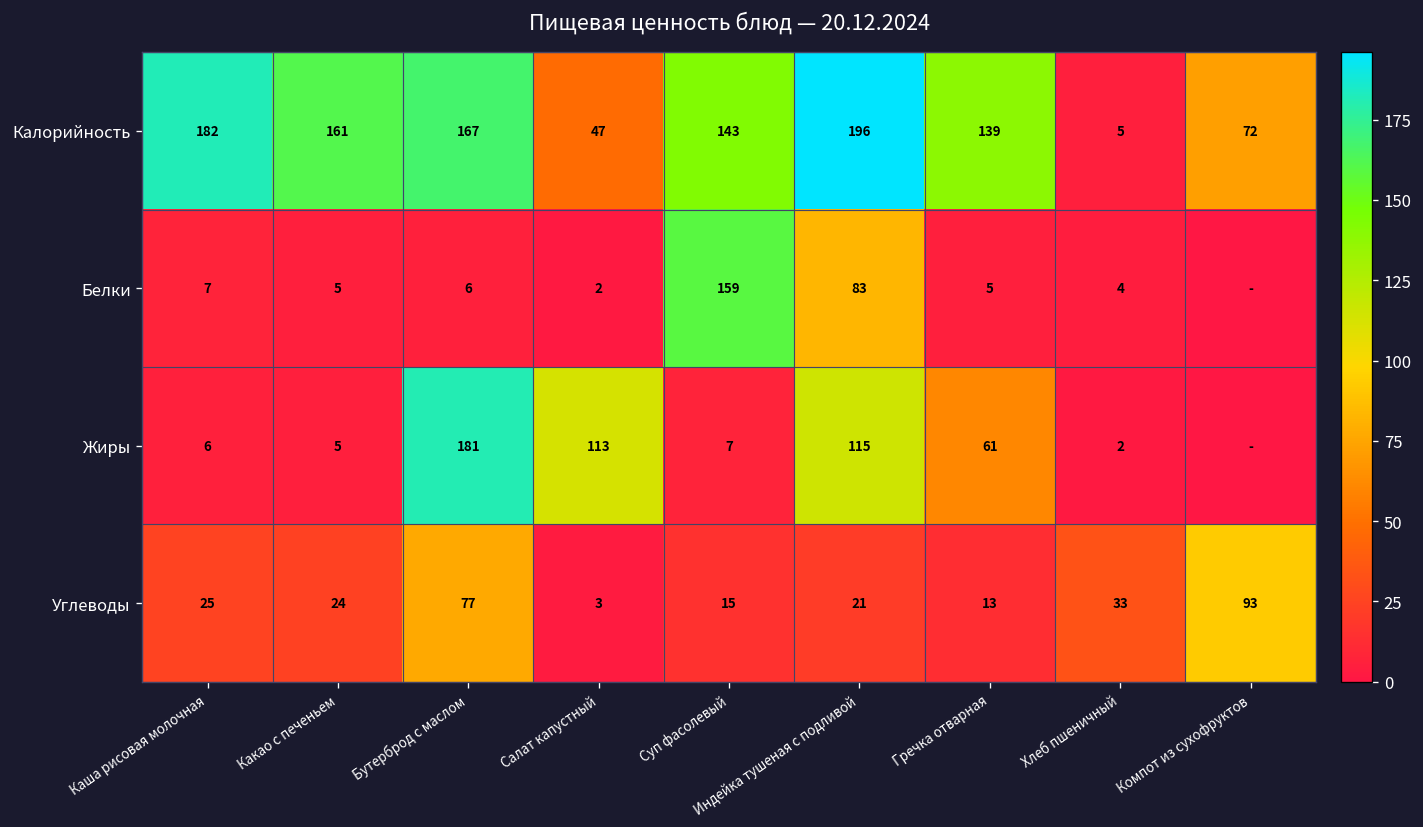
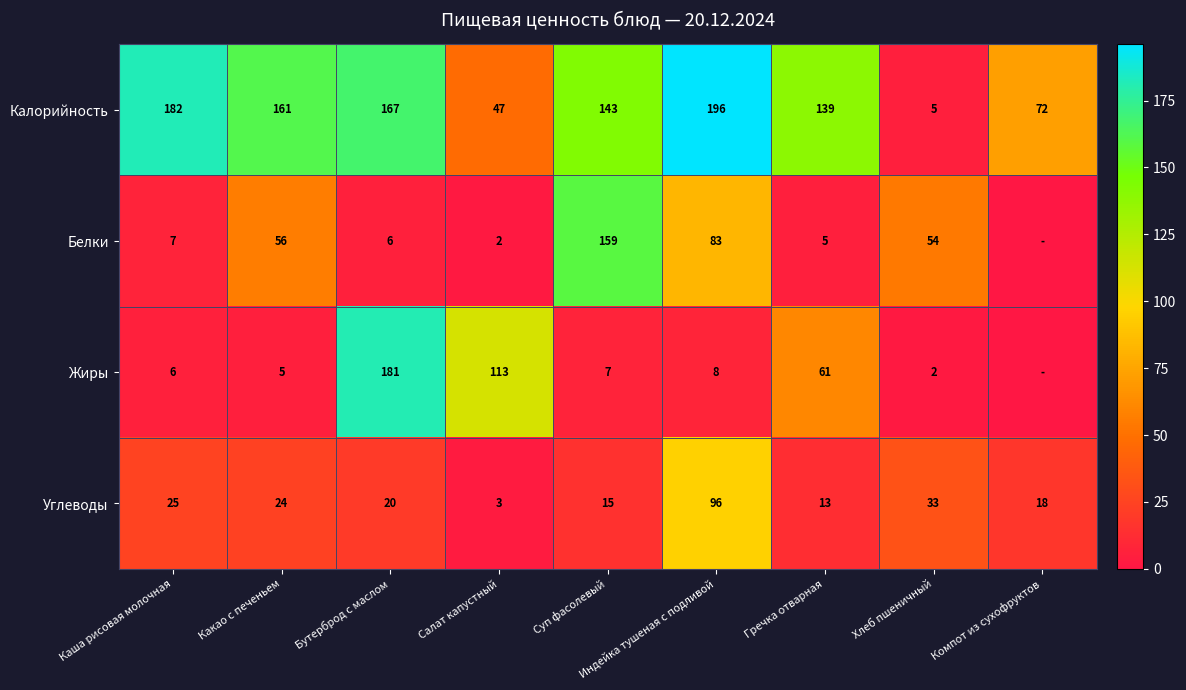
Белки, Какао с печеньем: 5 -> 56
Белки, Хлеб пшеничный: 4 -> 54
Жиры, Индейка тушеная с подливой: 115 -> 8
Углеводы, Бутерброд с маслом: 77 -> 20
Углеводы, Индейка тушеная с подливой: 21 -> 96
Углеводы, Компот из сухофруктов: 93 -> 18
